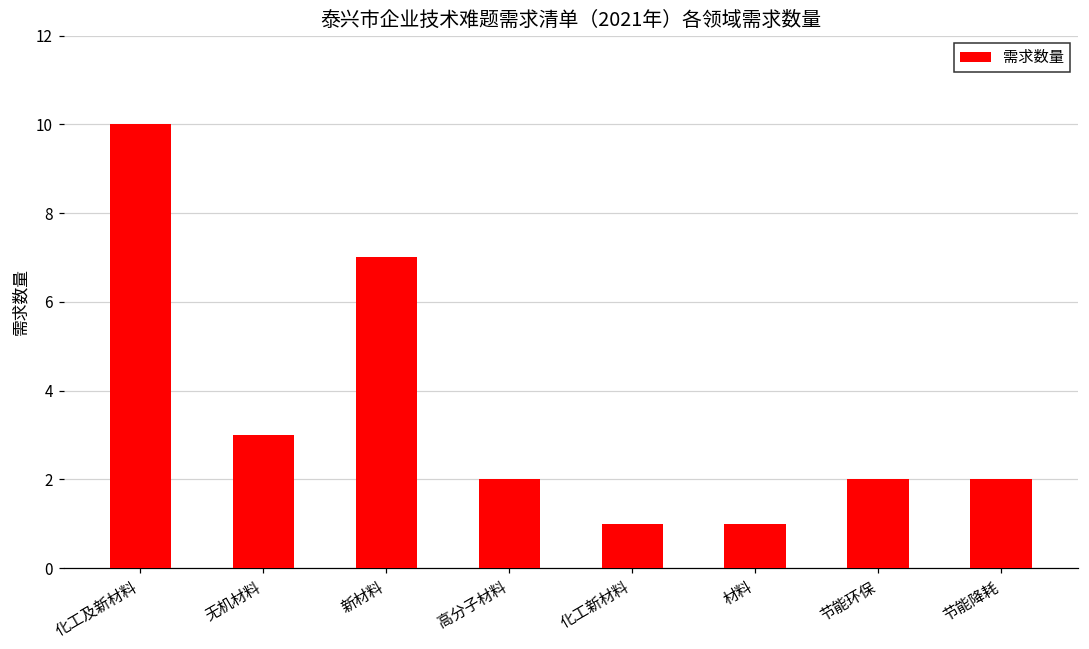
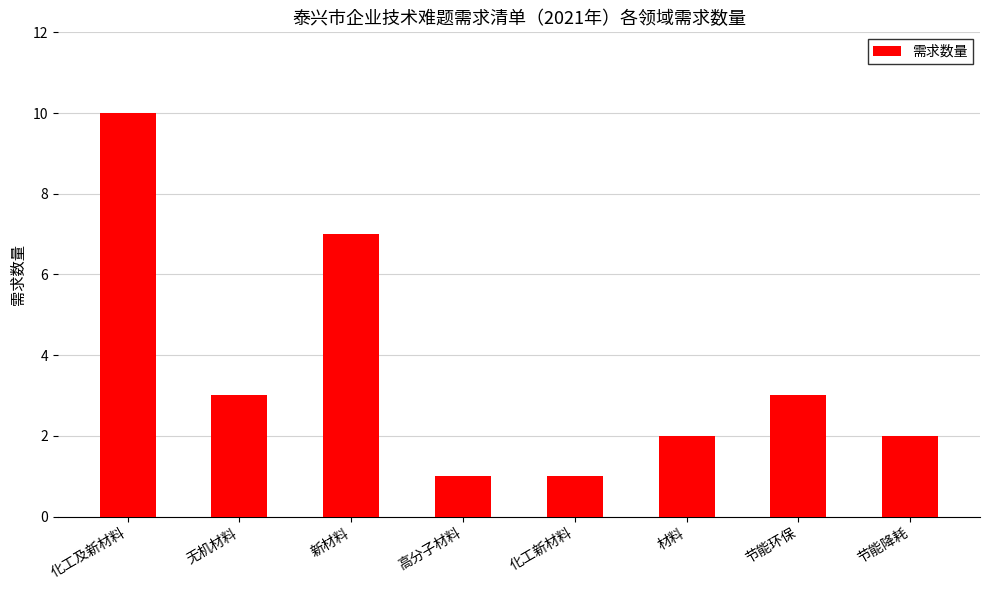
高分子材料: 2 -> 1
材料: 1 -> 2
节能环保: 2 -> 3
